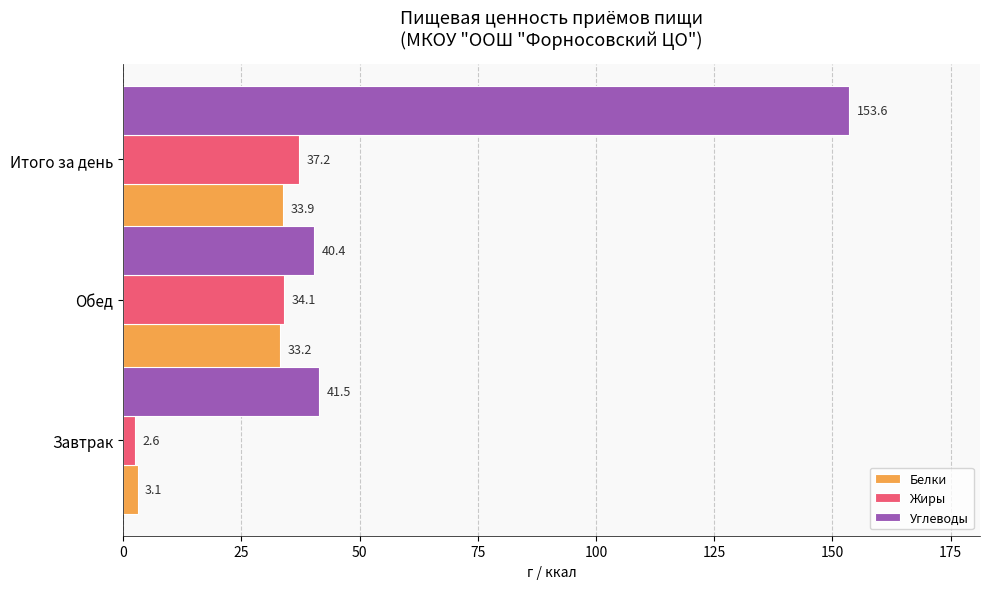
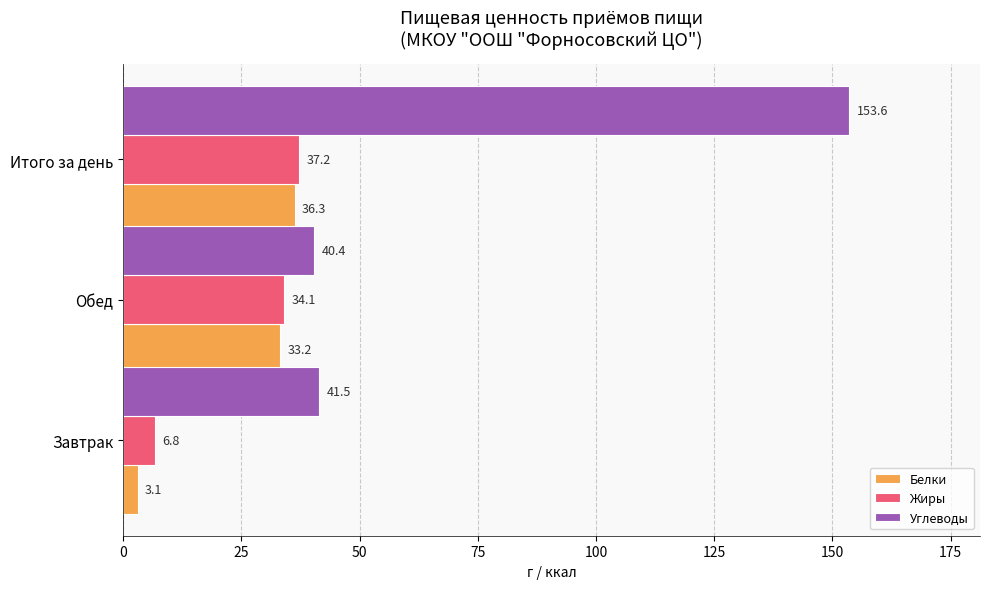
Белки, Итого за день: 33.9 -> 36.3
Жиры, Завтрак: 2.6 -> 6.8
